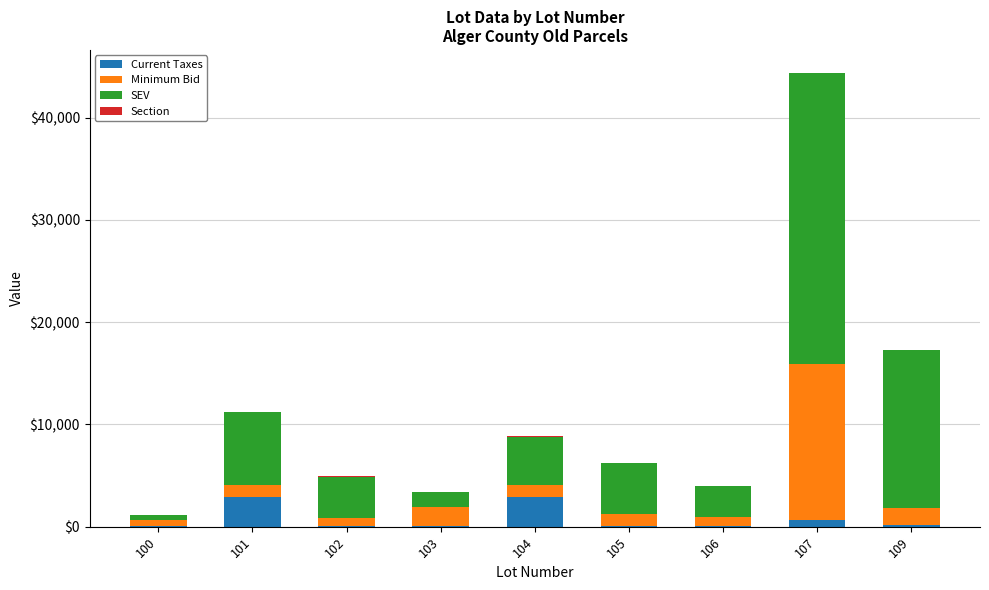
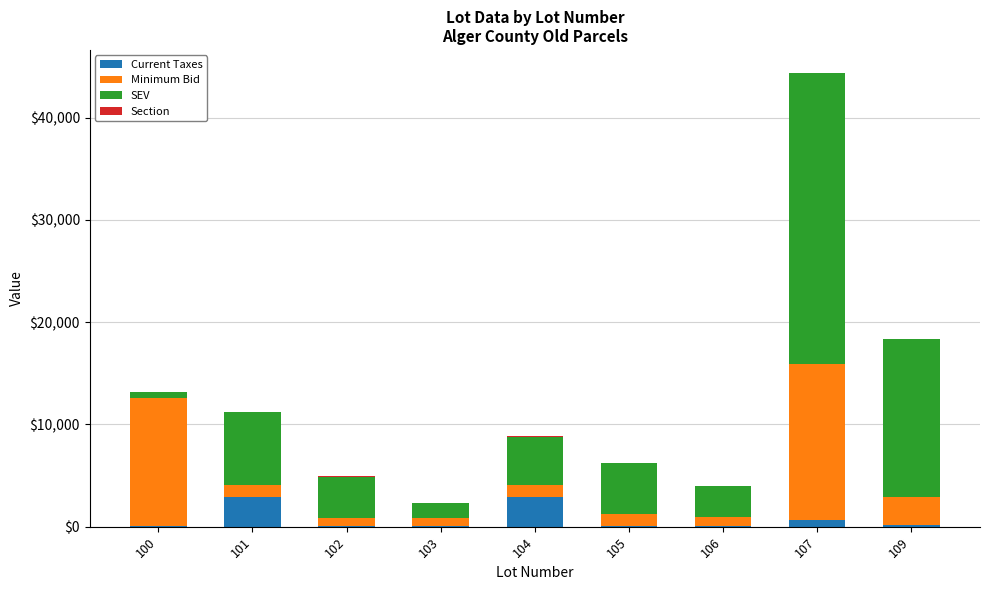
Minimum Bid, 100: $600 -> $12,600
Minimum Bid, 103: $1,900 -> $800
Minimum Bid, 109: $1,600 -> $2,700
